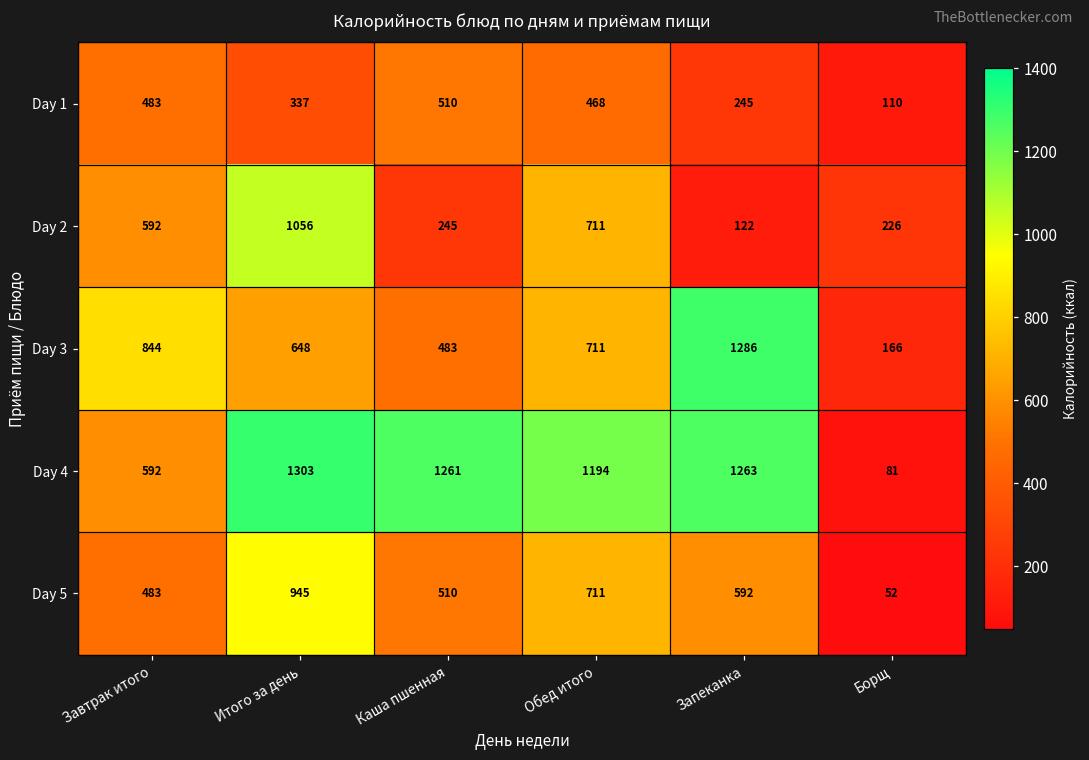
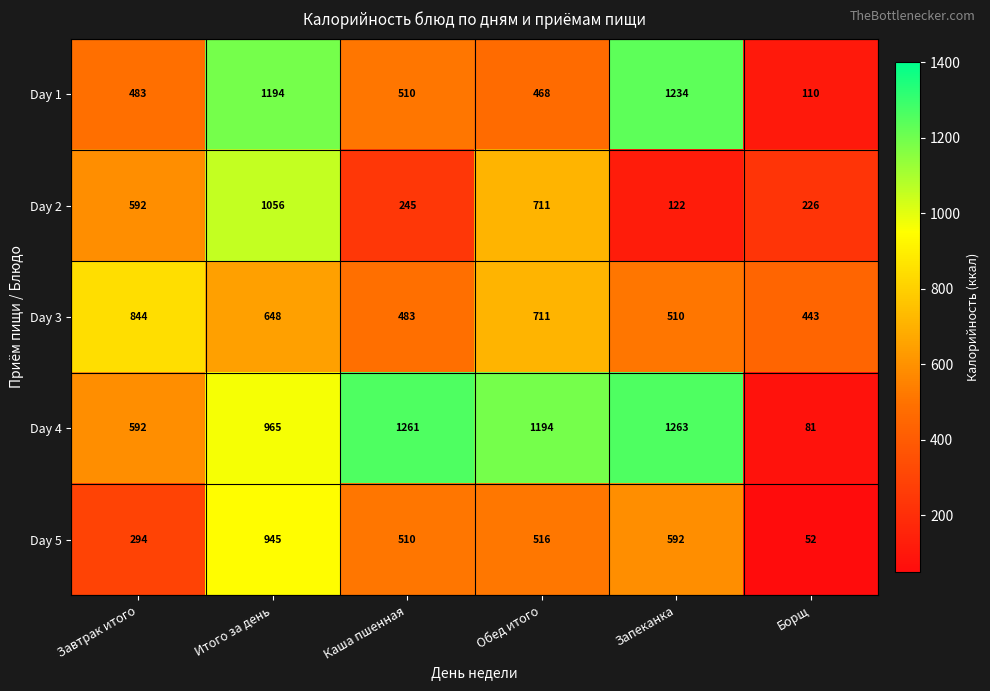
Day 1, Итого за день: 337 -> 1194
Day 1, Запеканка: 245 -> 1234
Day 3, Запеканка: 1286 -> 510
Day 3, Борщ: 166 -> 443
Day 4, Итого за день: 1303 -> 965
Day 5, Завтрак итого: 483 -> 294
Day 5, Обед итого: 711 -> 516
